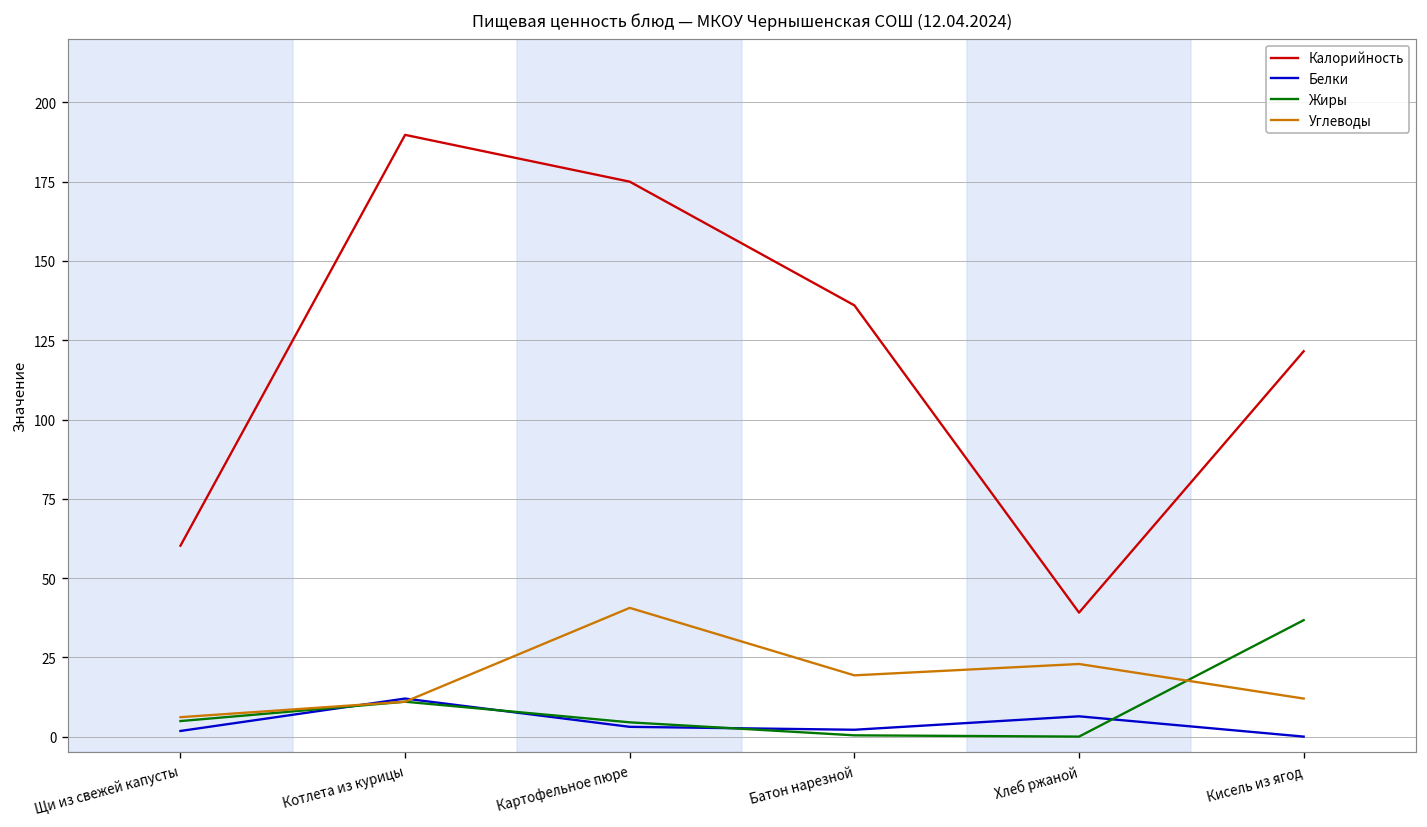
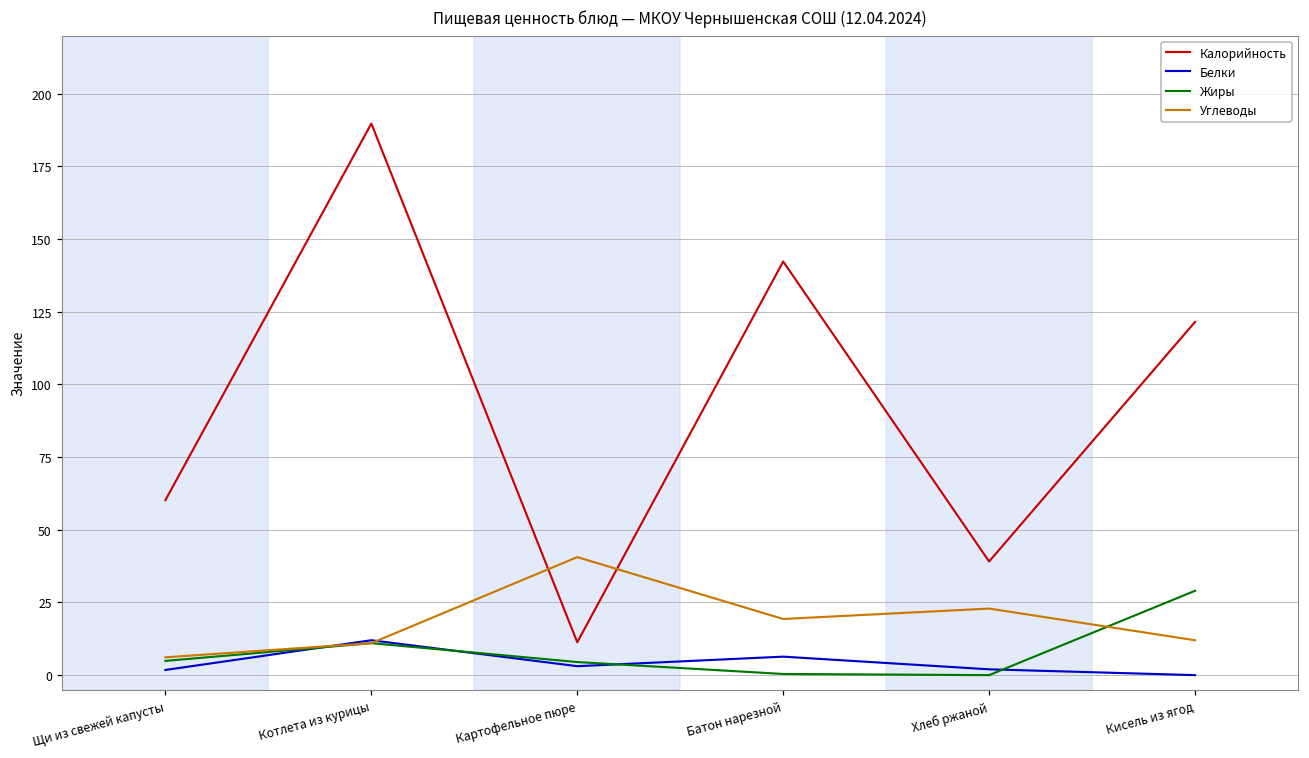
Калорийность, Картофельное пюре: 175 -> 11
Калорийность, Батон нарезной: 136 -> 142
Белки, Батон нарезной: 2 -> 6
Белки, Хлеб ржаной: 6 -> 2
Жиры, Кисель из ягод: 37 -> 29
